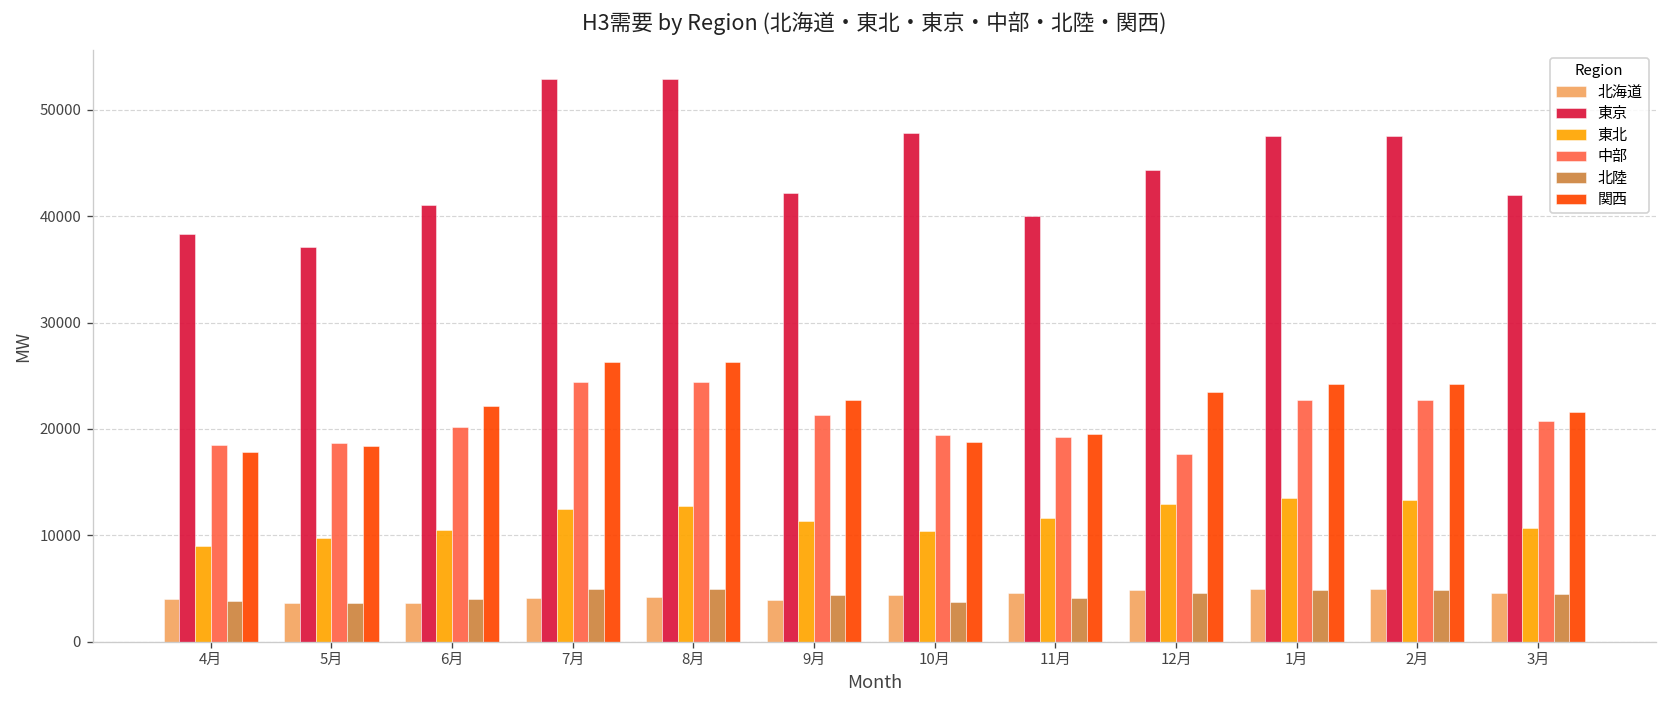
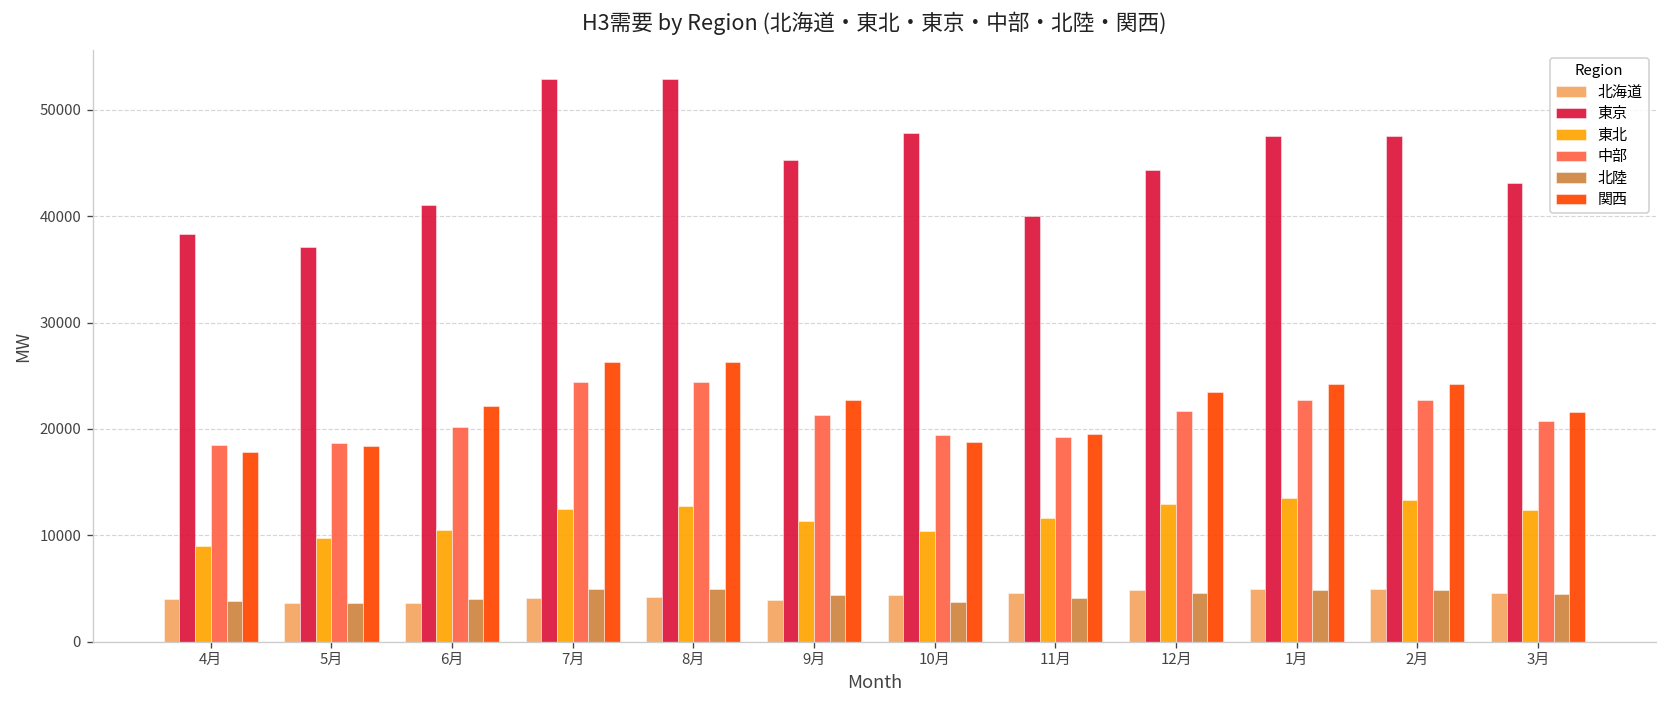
東京, 9月: 42000 -> 45000
中部, 12月: 18000 -> 22000
東京, 3月: 42000 -> 43000
東北, 3月: 11000 -> 12000
